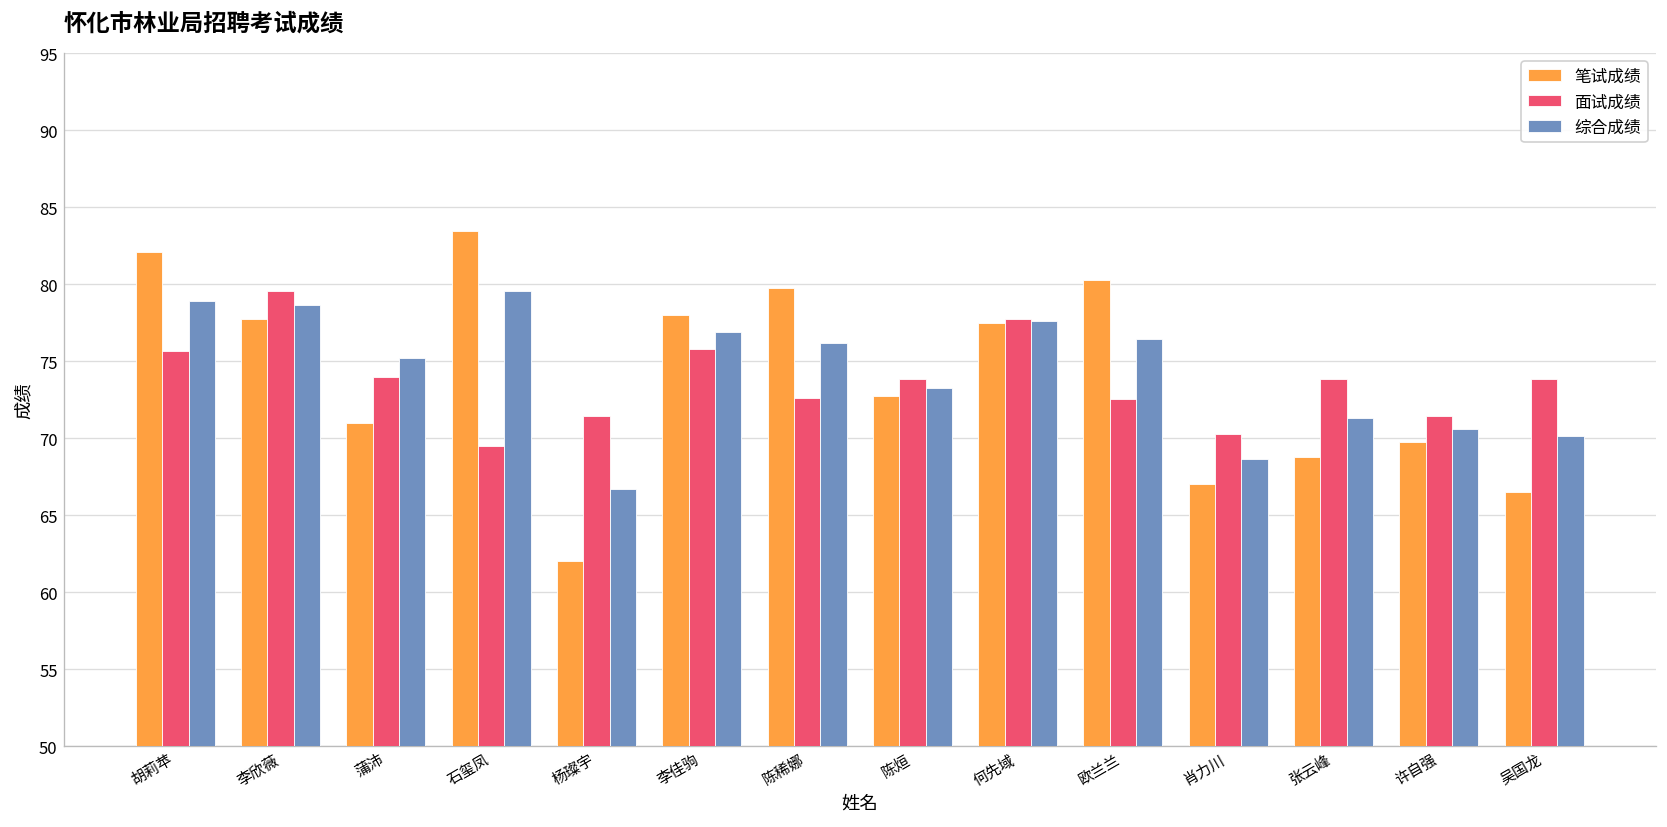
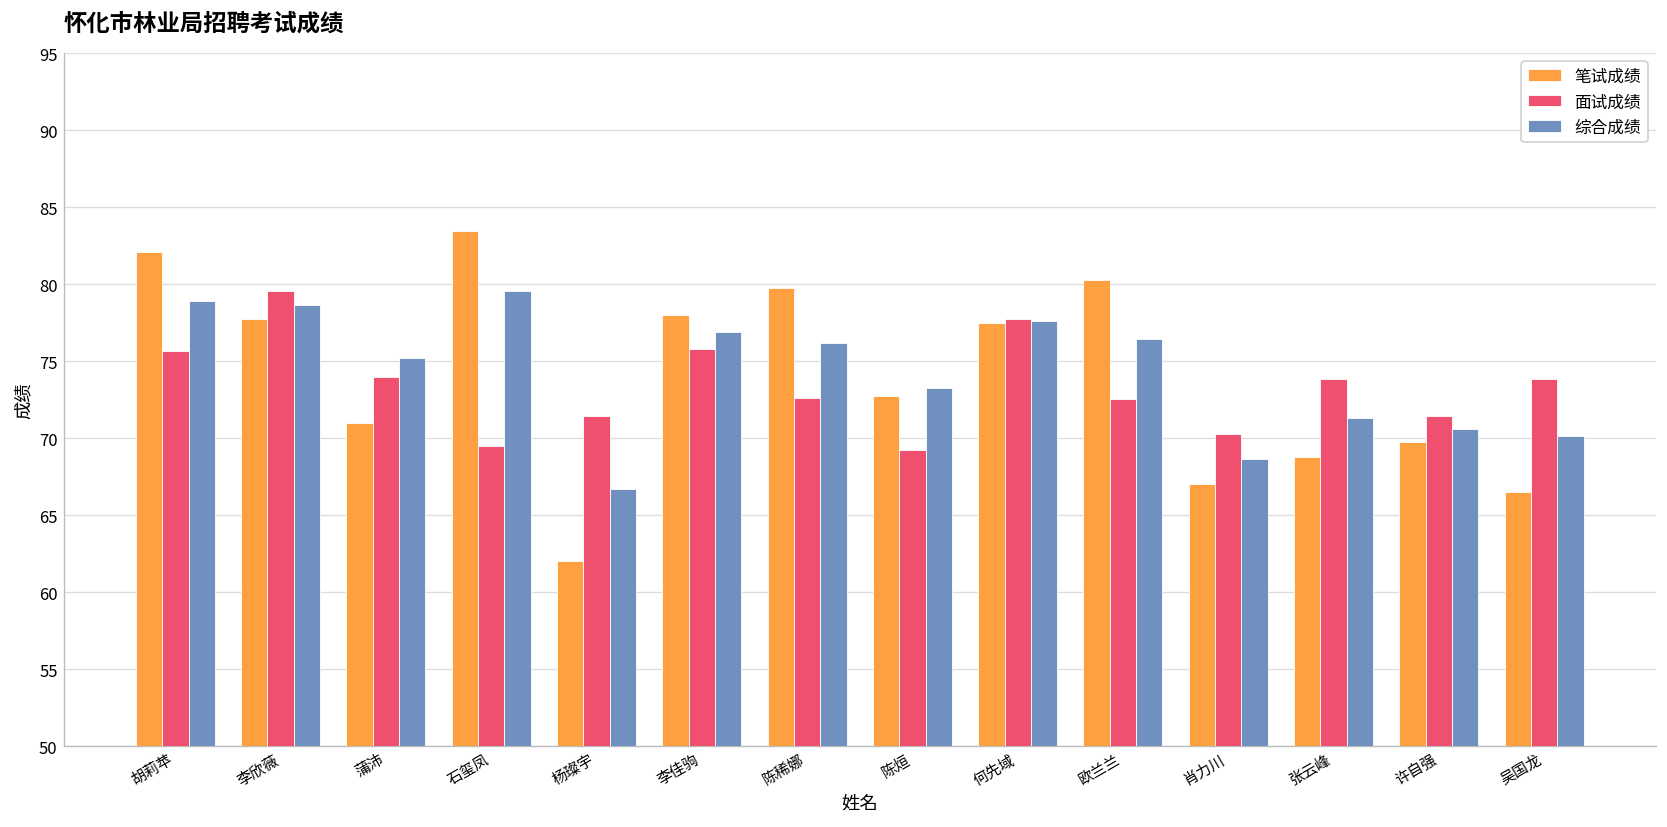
面试成绩, 陈烜: 73.8 -> 69.2
